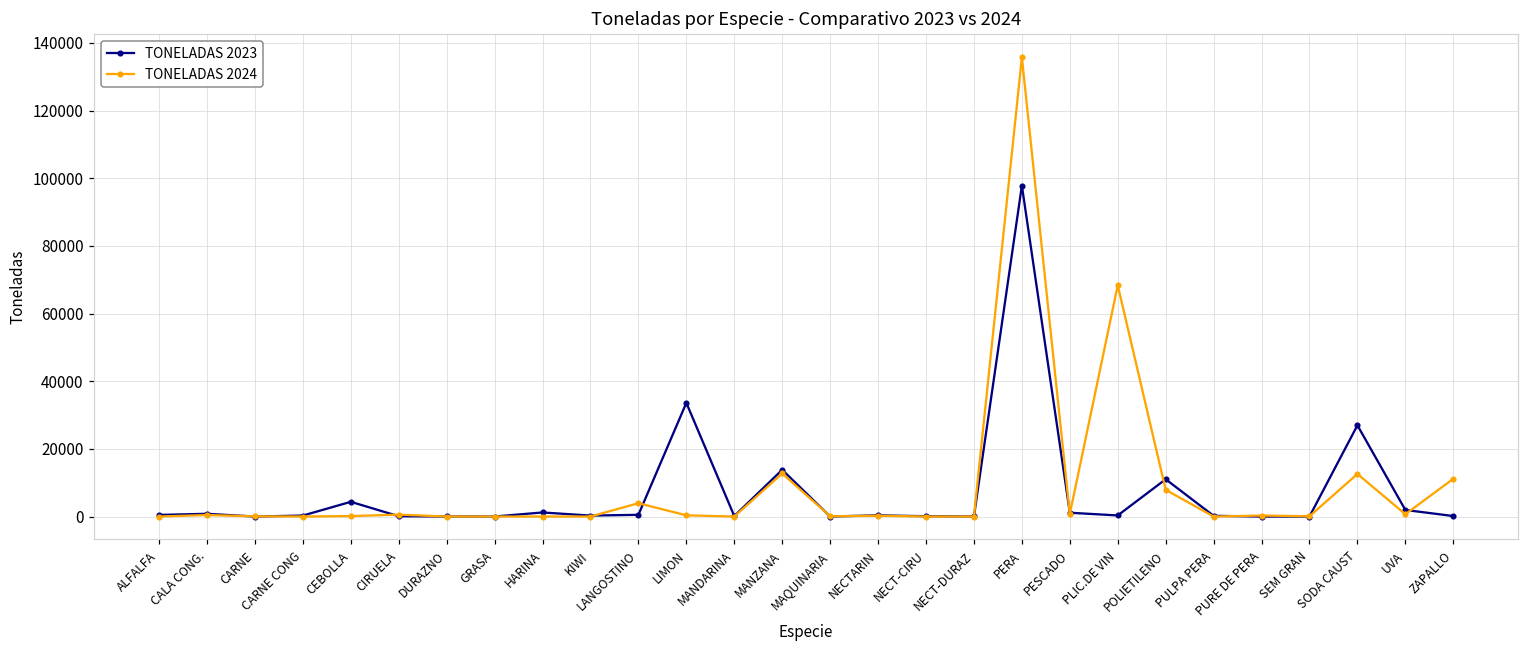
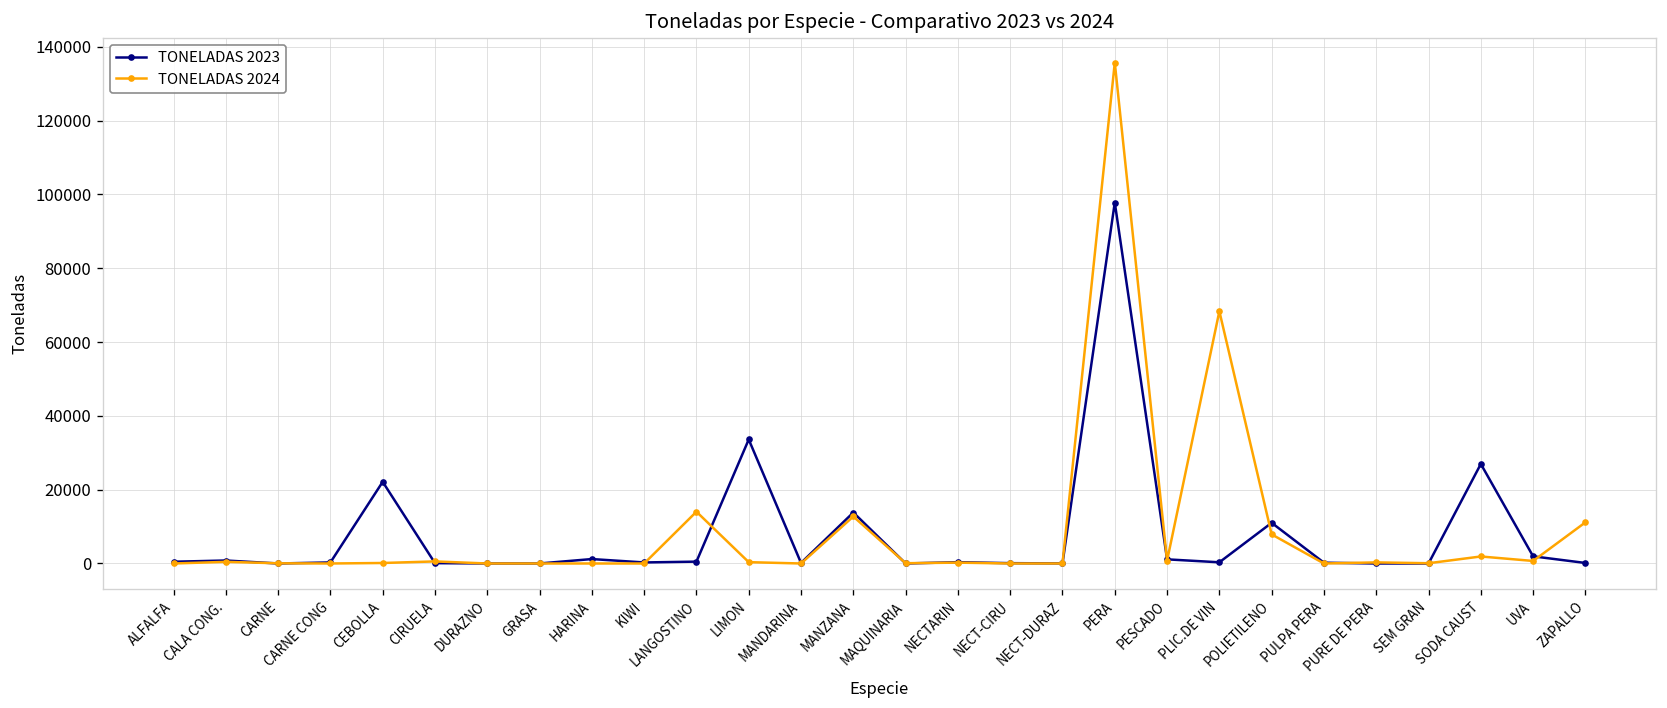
TONELADAS 2023, CEBOLLA: 4000 -> 22000
TONELADAS 2024, LANGOSTINO: 4000 -> 14000
TONELADAS 2024, SODA CAUST: 13000 -> 2000
